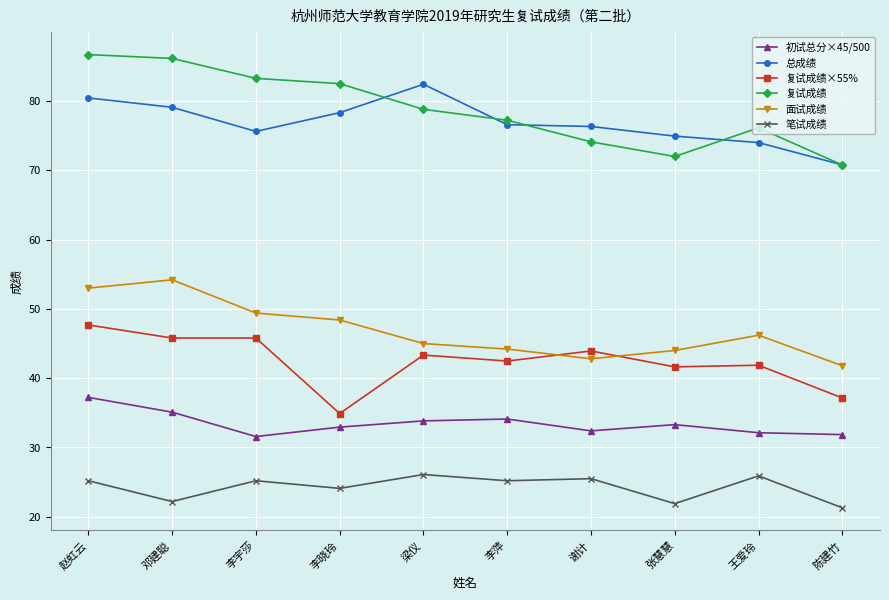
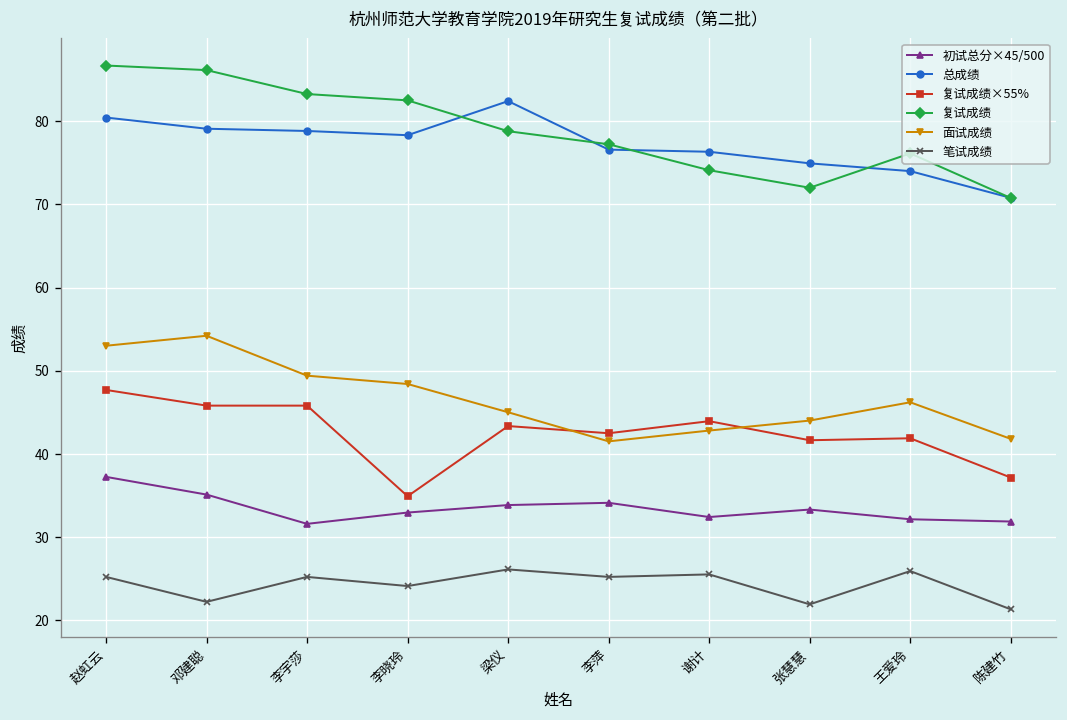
总成绩, 李宇莎: 76 -> 79
面试成绩, 李萍: 44 -> 42
